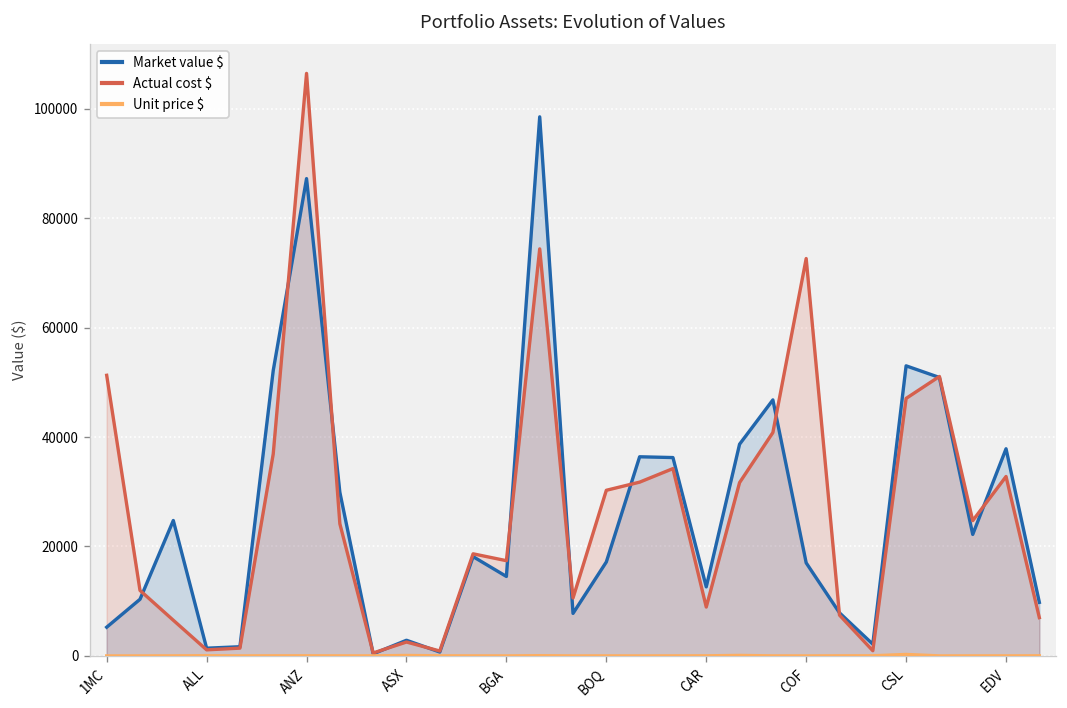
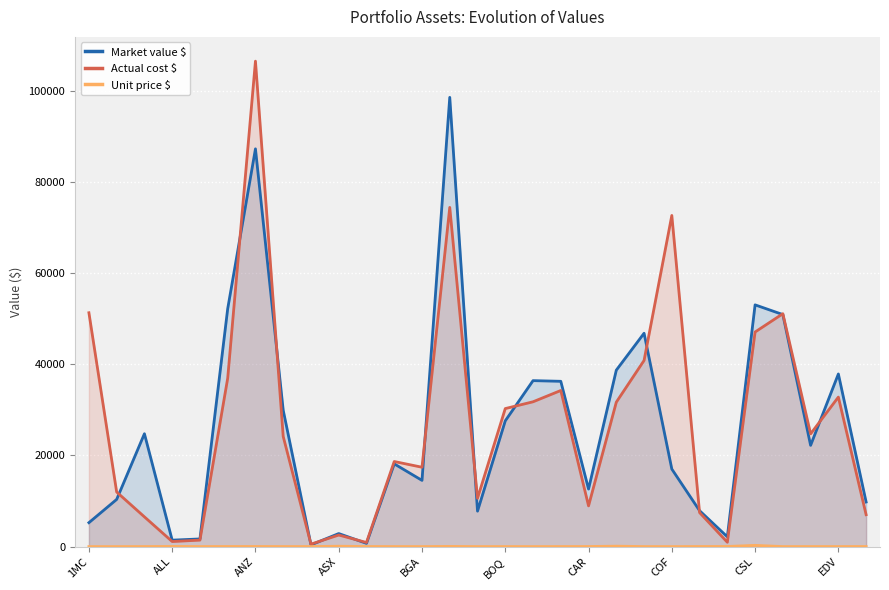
Market value $, BOQ: 17000 -> 28000
